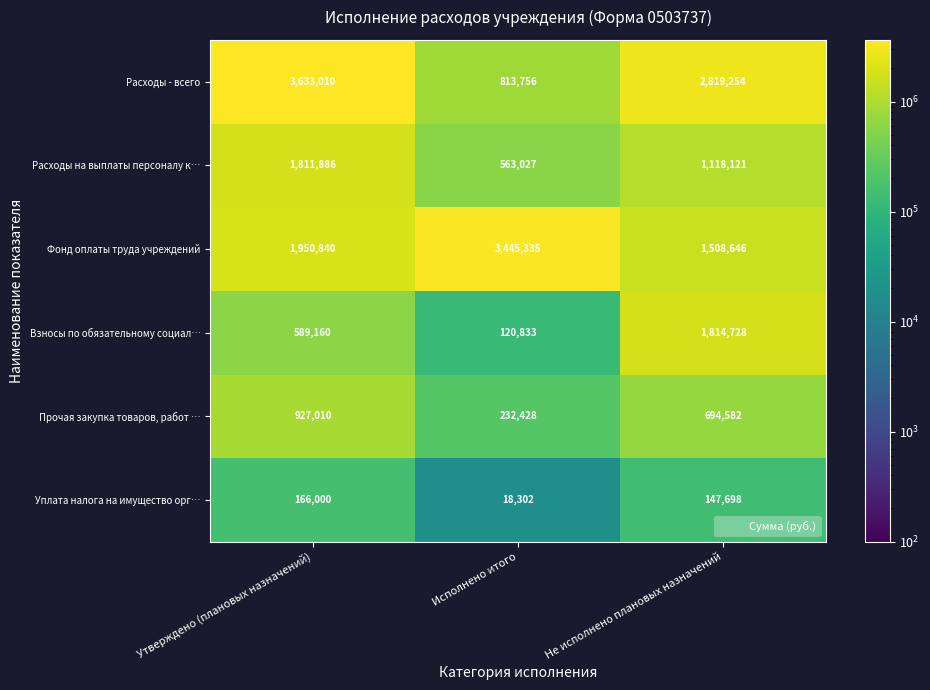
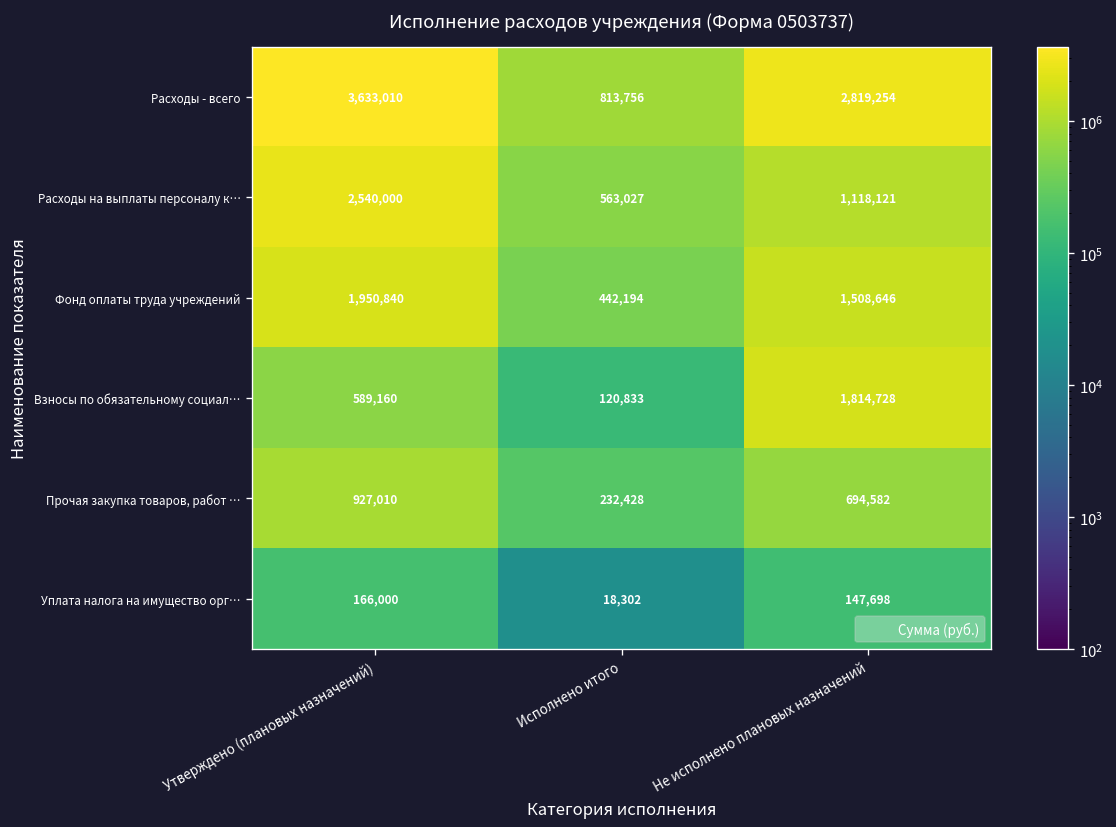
Расходы на выплаты персоналу к…, Утверждено (плановых назначений): 1,811,886 -> 2,540,000
Фонд оплаты труда учреждений, Исполнено итого: 3,445,335 -> 442,194
